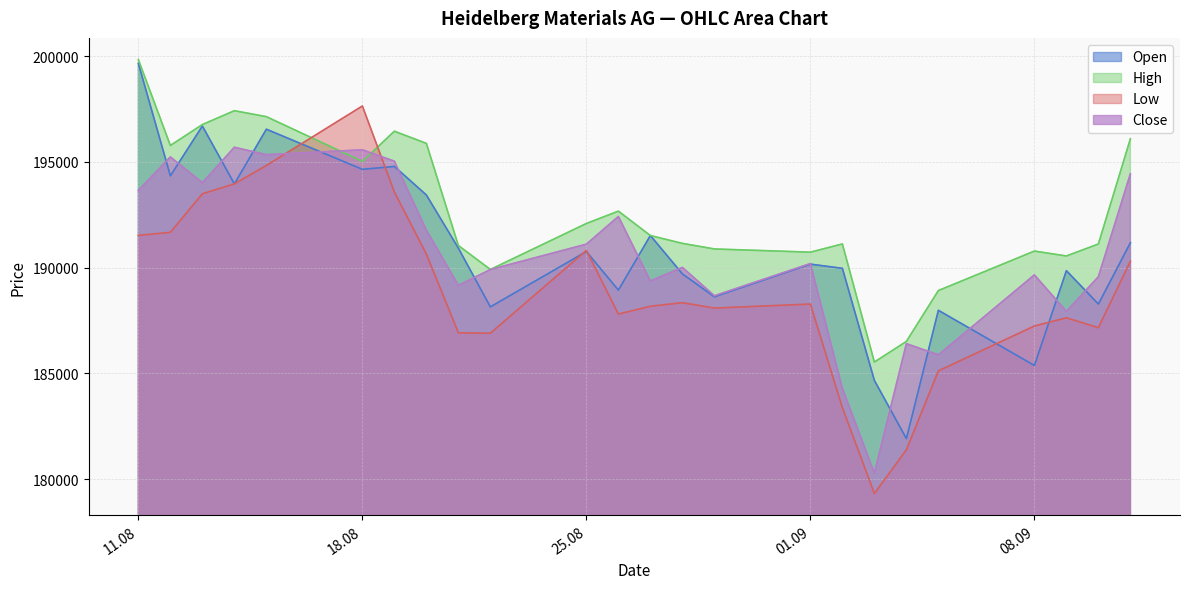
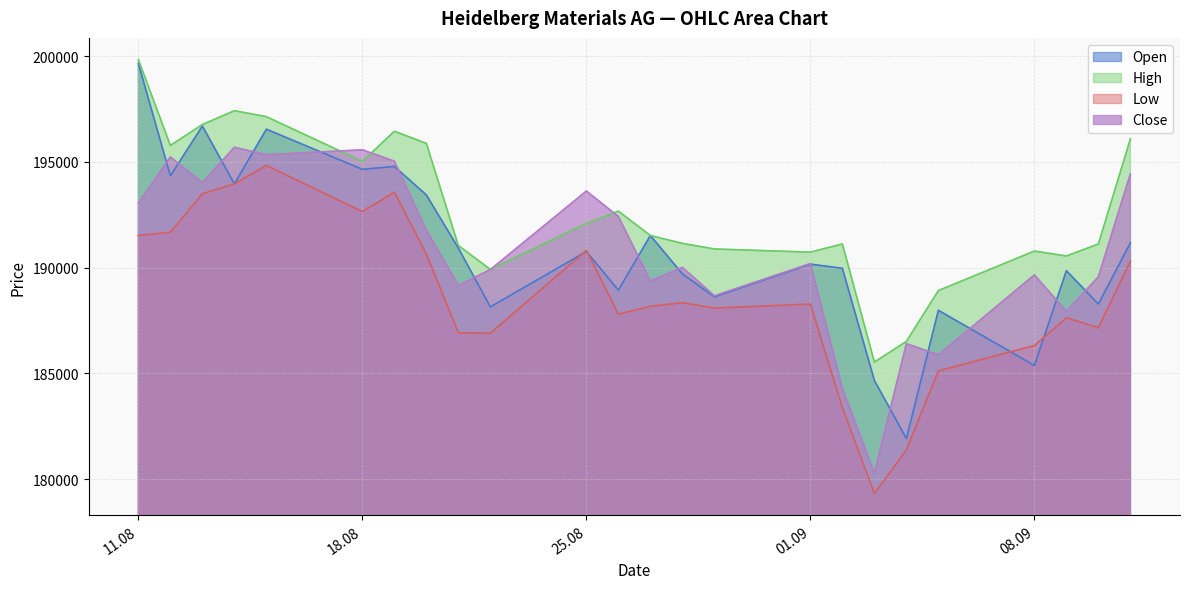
Close, 11.08: 193600 -> 193000
Low, 18.08: 197600 -> 192700
Close, 25.08: 191100 -> 193600
Low, 08.09: 187200 -> 186300
